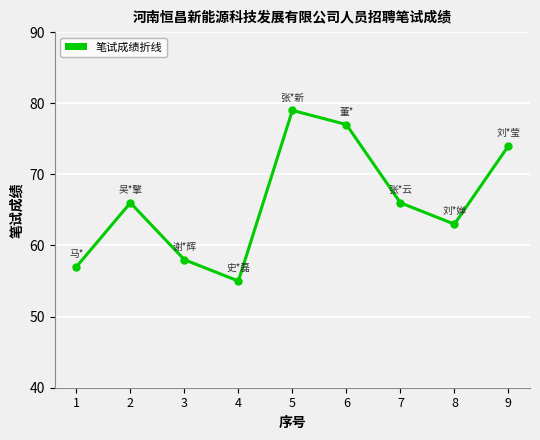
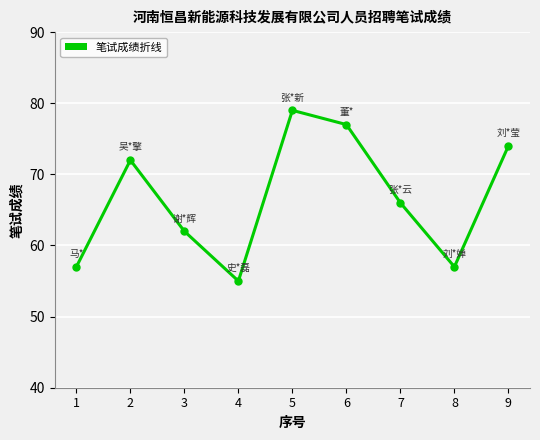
2: 66 -> 72
3: 58 -> 62
8: 63 -> 57
